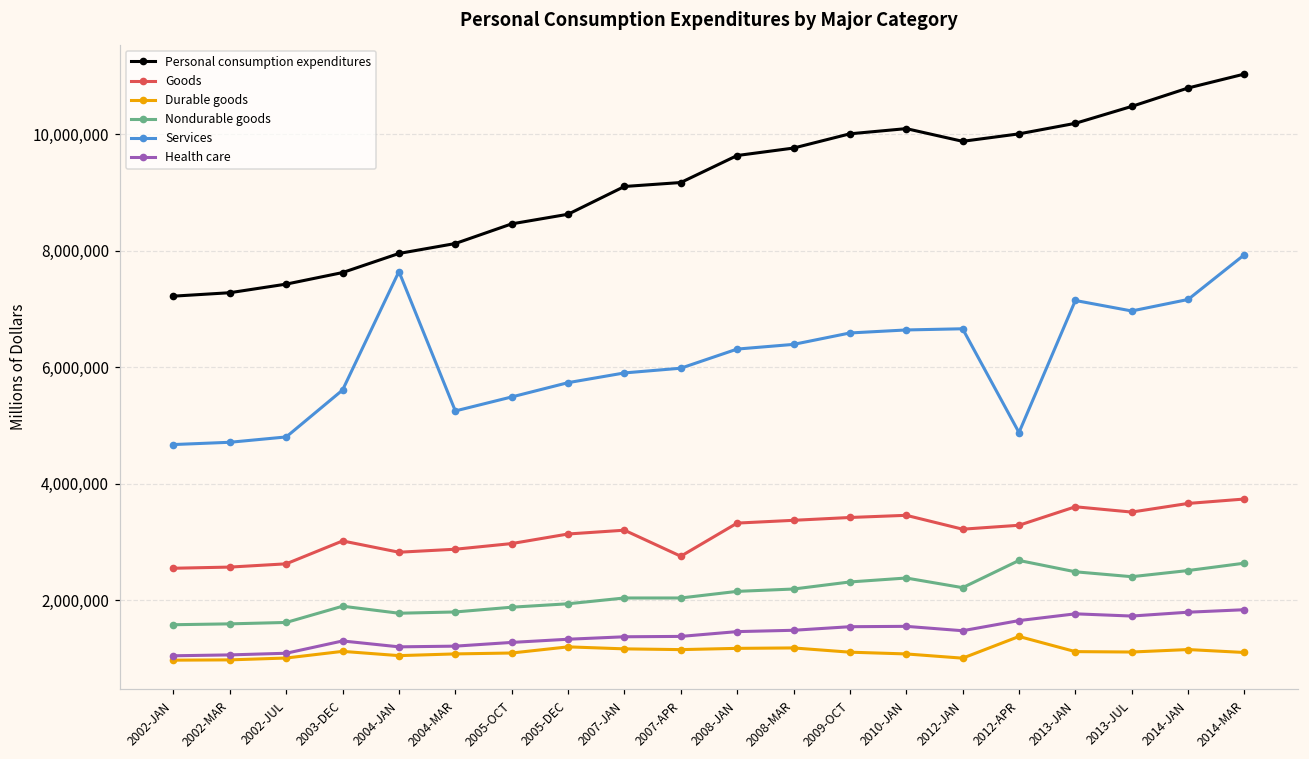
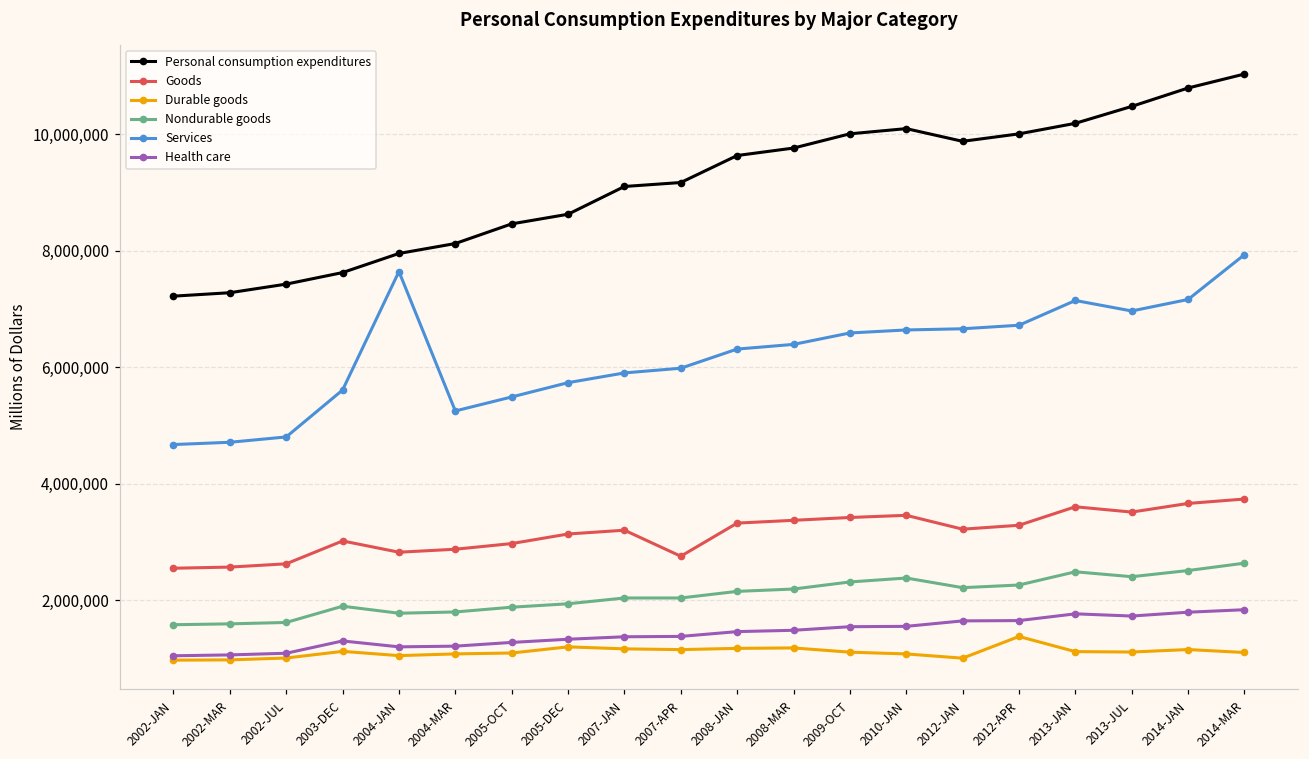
Health care, 2012-JAN: 1,500,000 -> 1,600,000
Nondurable goods, 2012-APR: 2,700,000 -> 2,300,000
Services, 2012-APR: 4,900,000 -> 6,700,000
